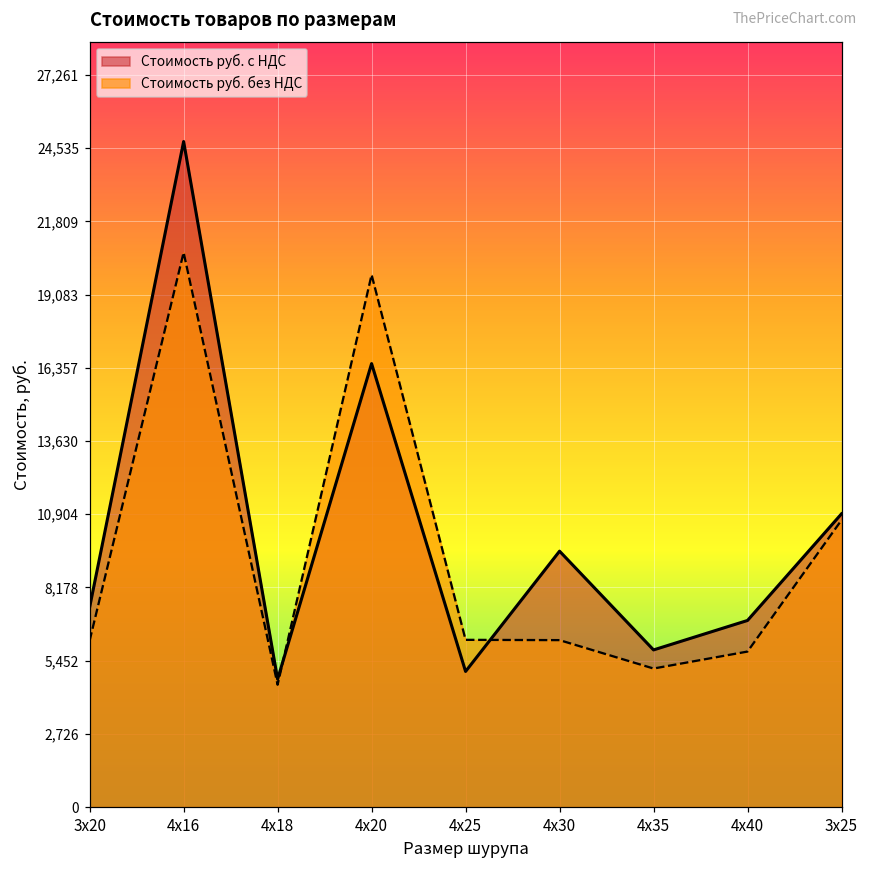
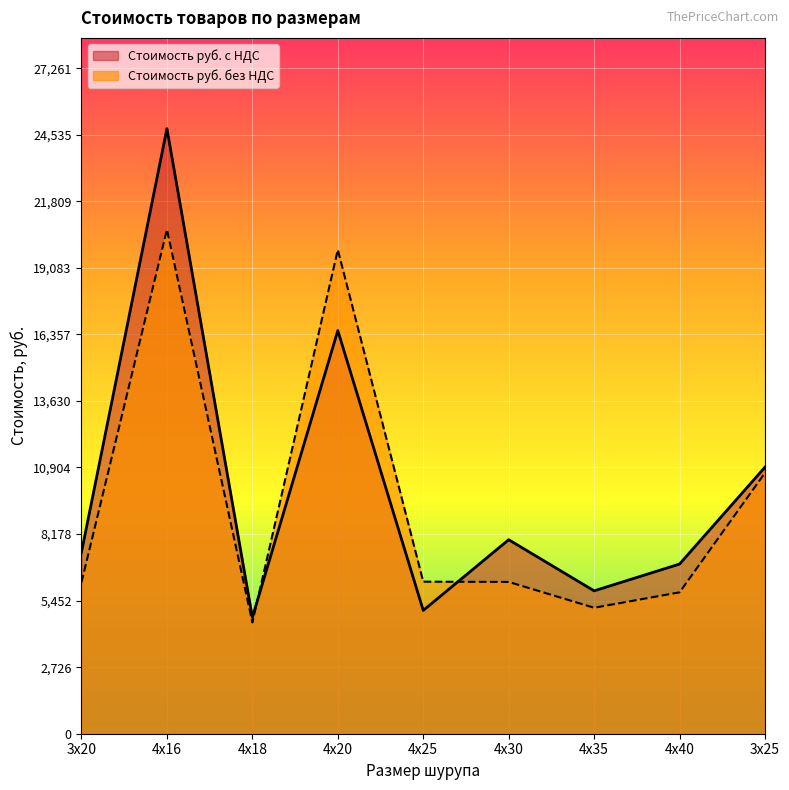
Стоимость руб. с НДС, 4х30: 9,500 -> 7,900
